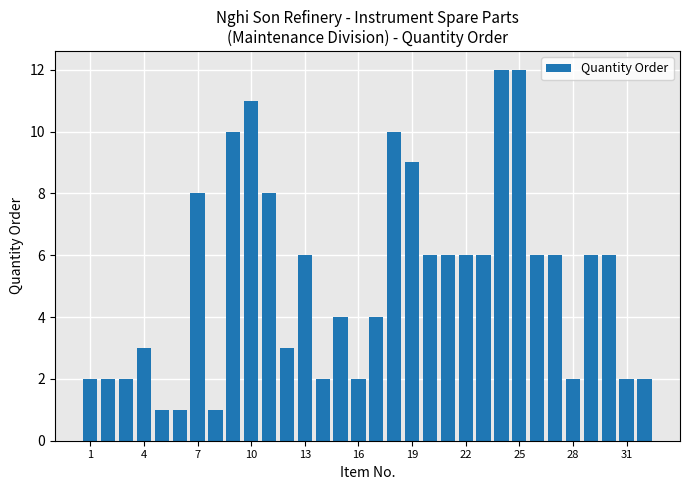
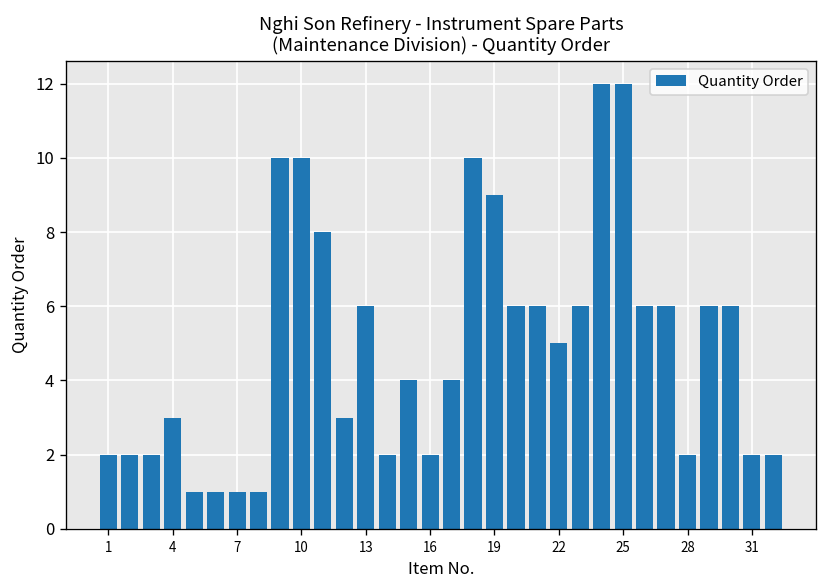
7: 8 -> 1
10: 11 -> 10
22: 6 -> 5
